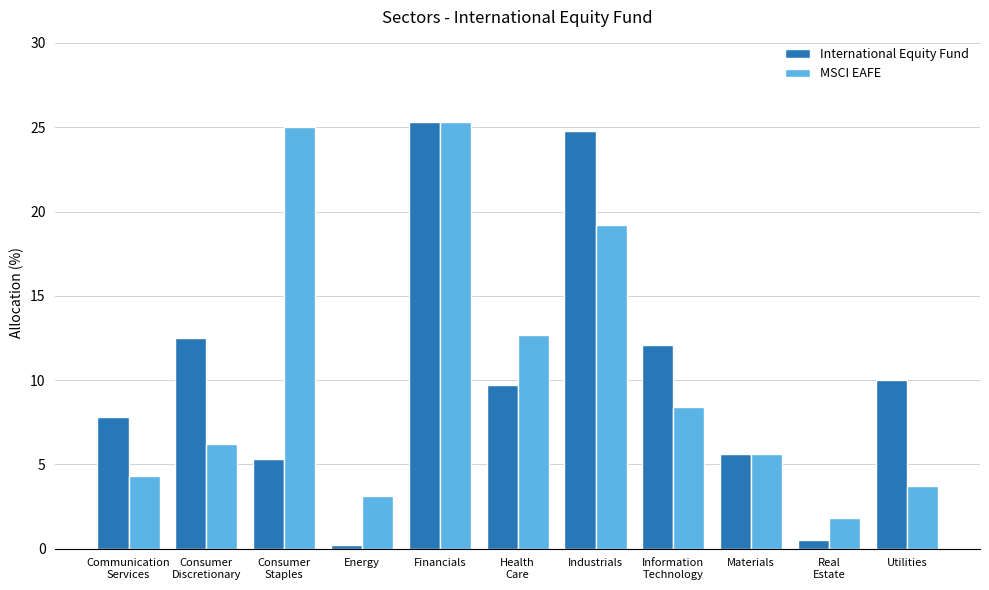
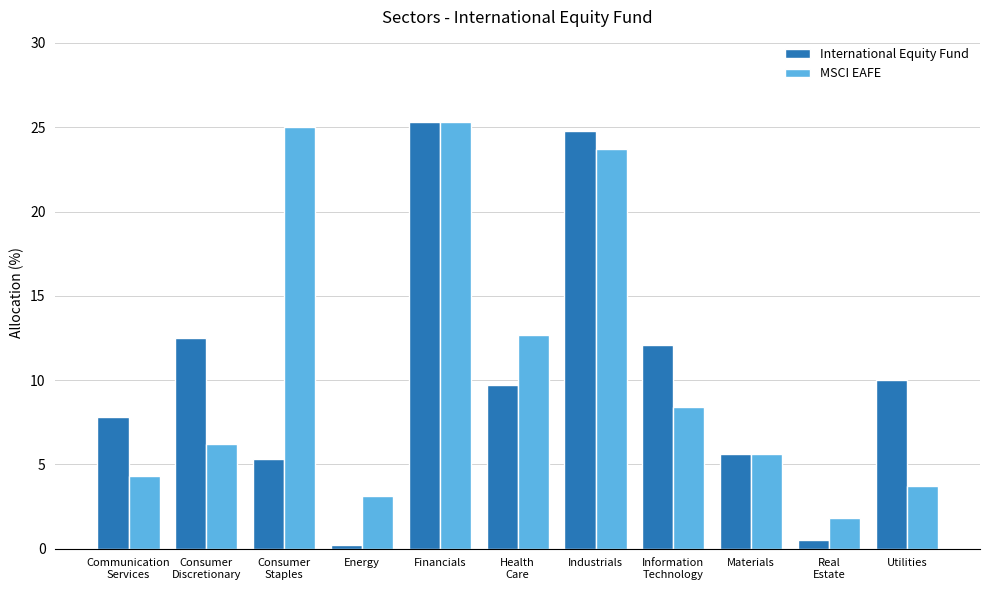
MSCI EAFE, Industrials: 19.2 -> 23.7
